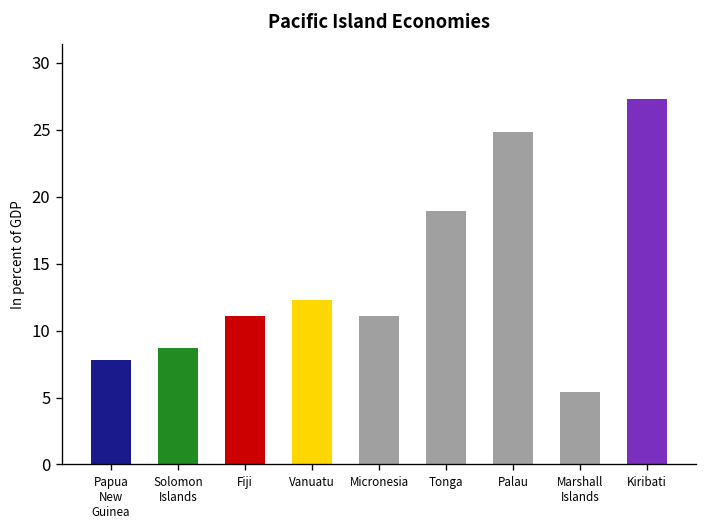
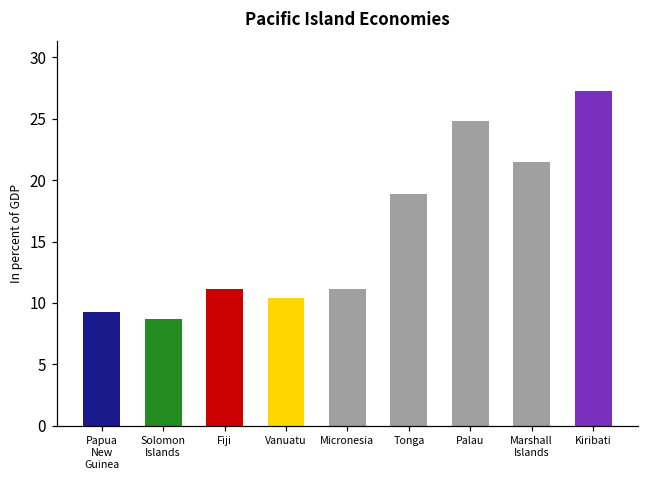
Papua New Guinea: 7.8 -> 9.3
Vanuatu: 12.3 -> 10.4
Marshall Islands: 5.4 -> 21.5
